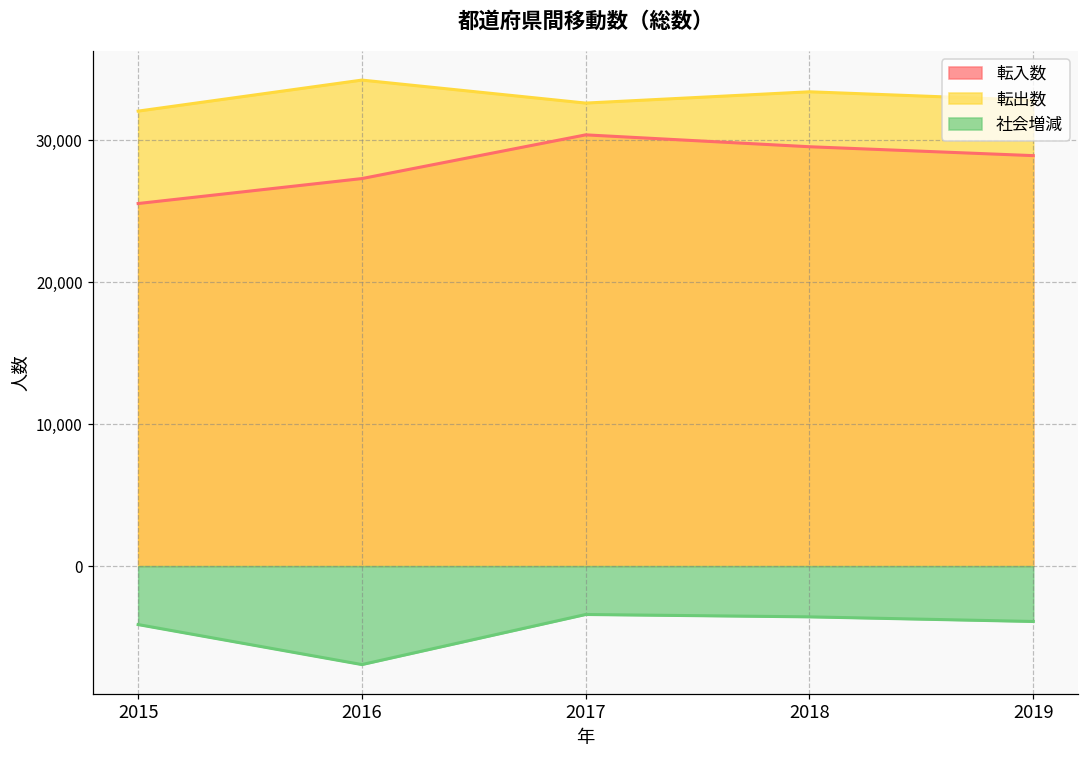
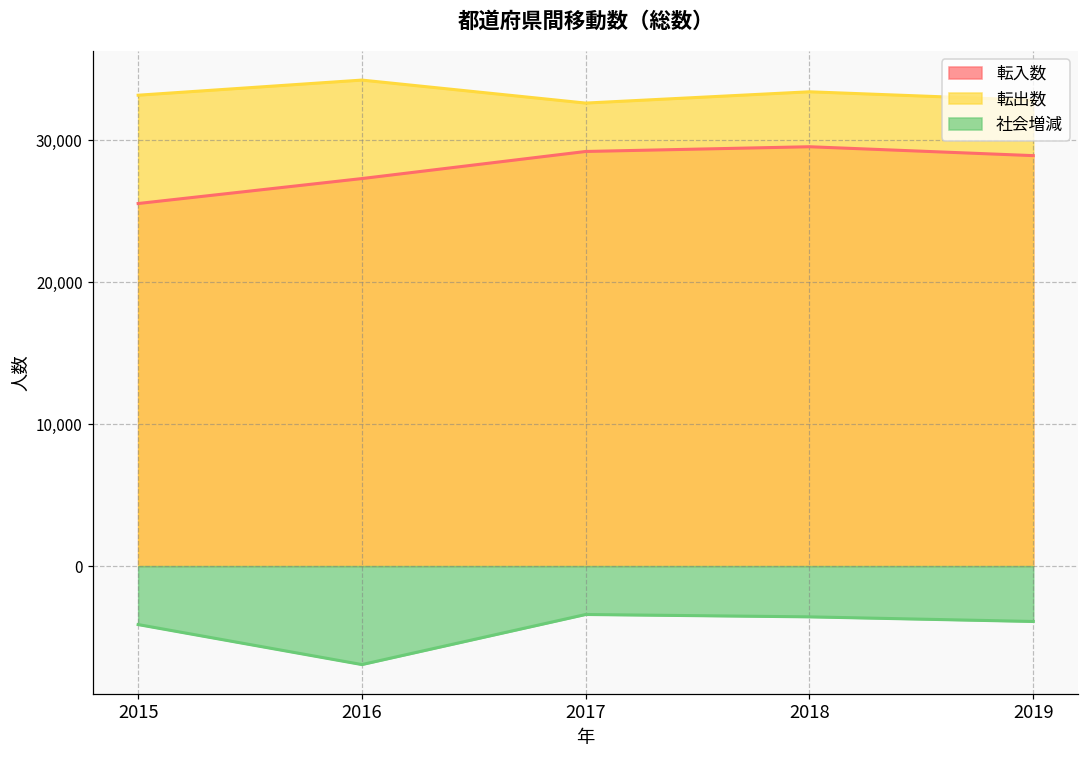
転出数, 2015: 32,000 -> 33,200
転入数, 2017: 30,400 -> 29,200
